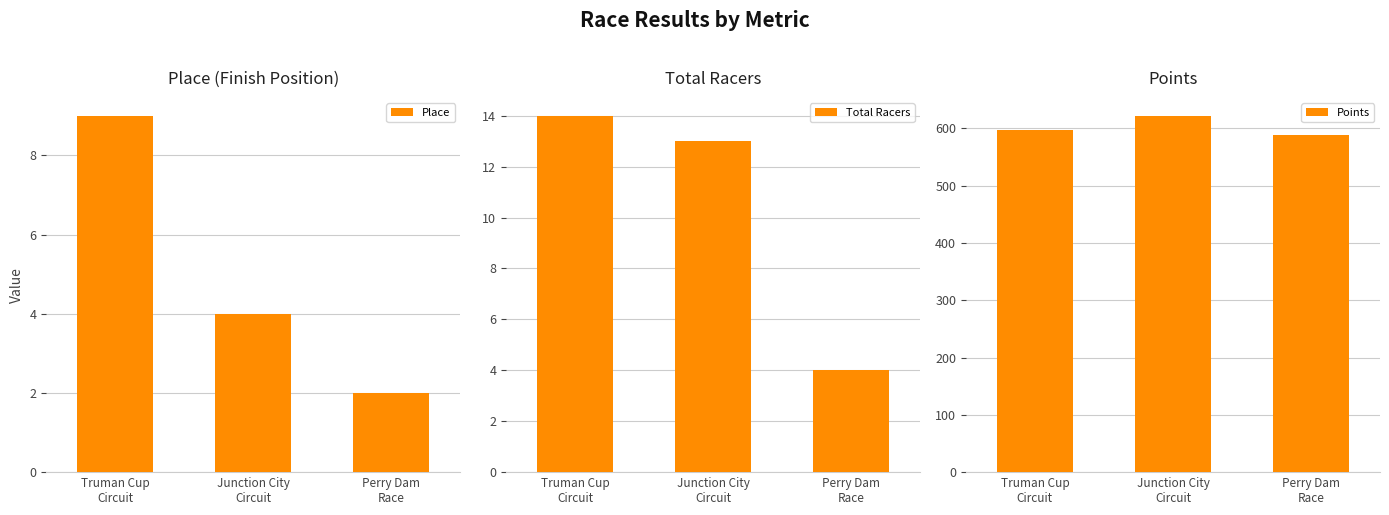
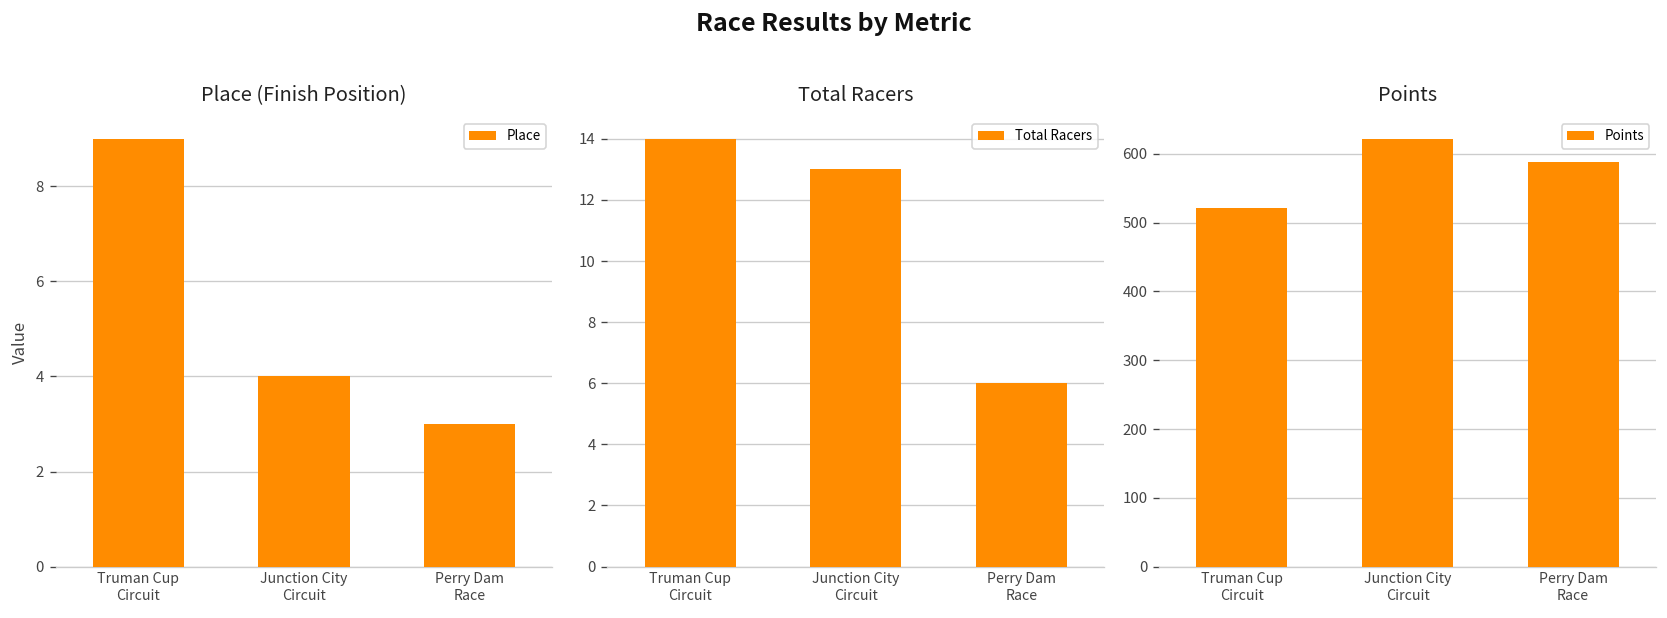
Place (Finish Position), Perry Dam Race: 2 -> 3
Total Racers, Perry Dam Race: 4 -> 6
Points, Truman Cup Circuit: 600 -> 520
